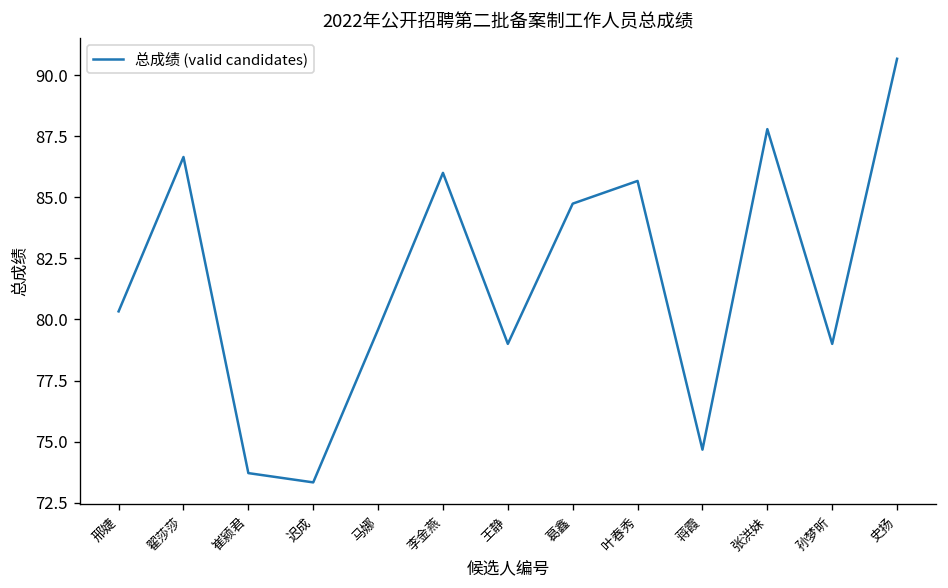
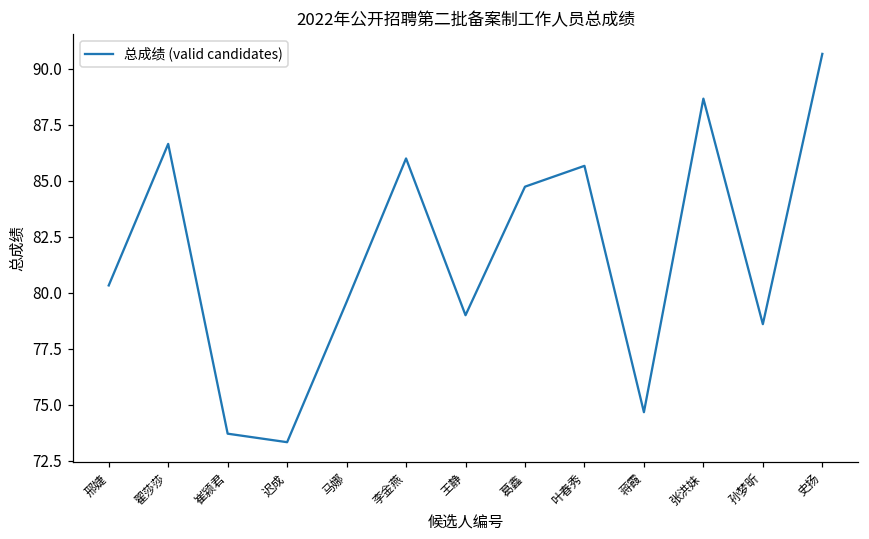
张洪妹: 87.8 -> 88.7
孙梦昕: 79.0 -> 78.6
